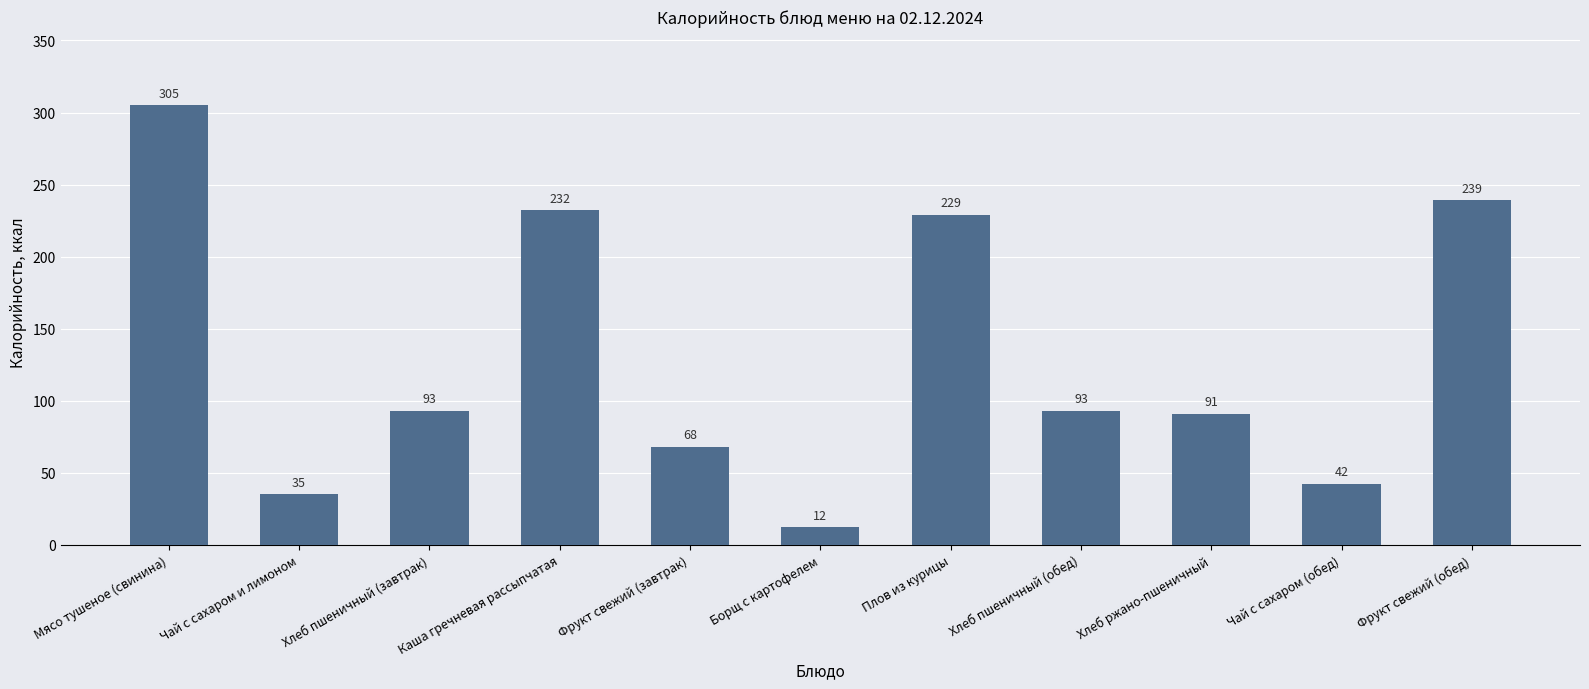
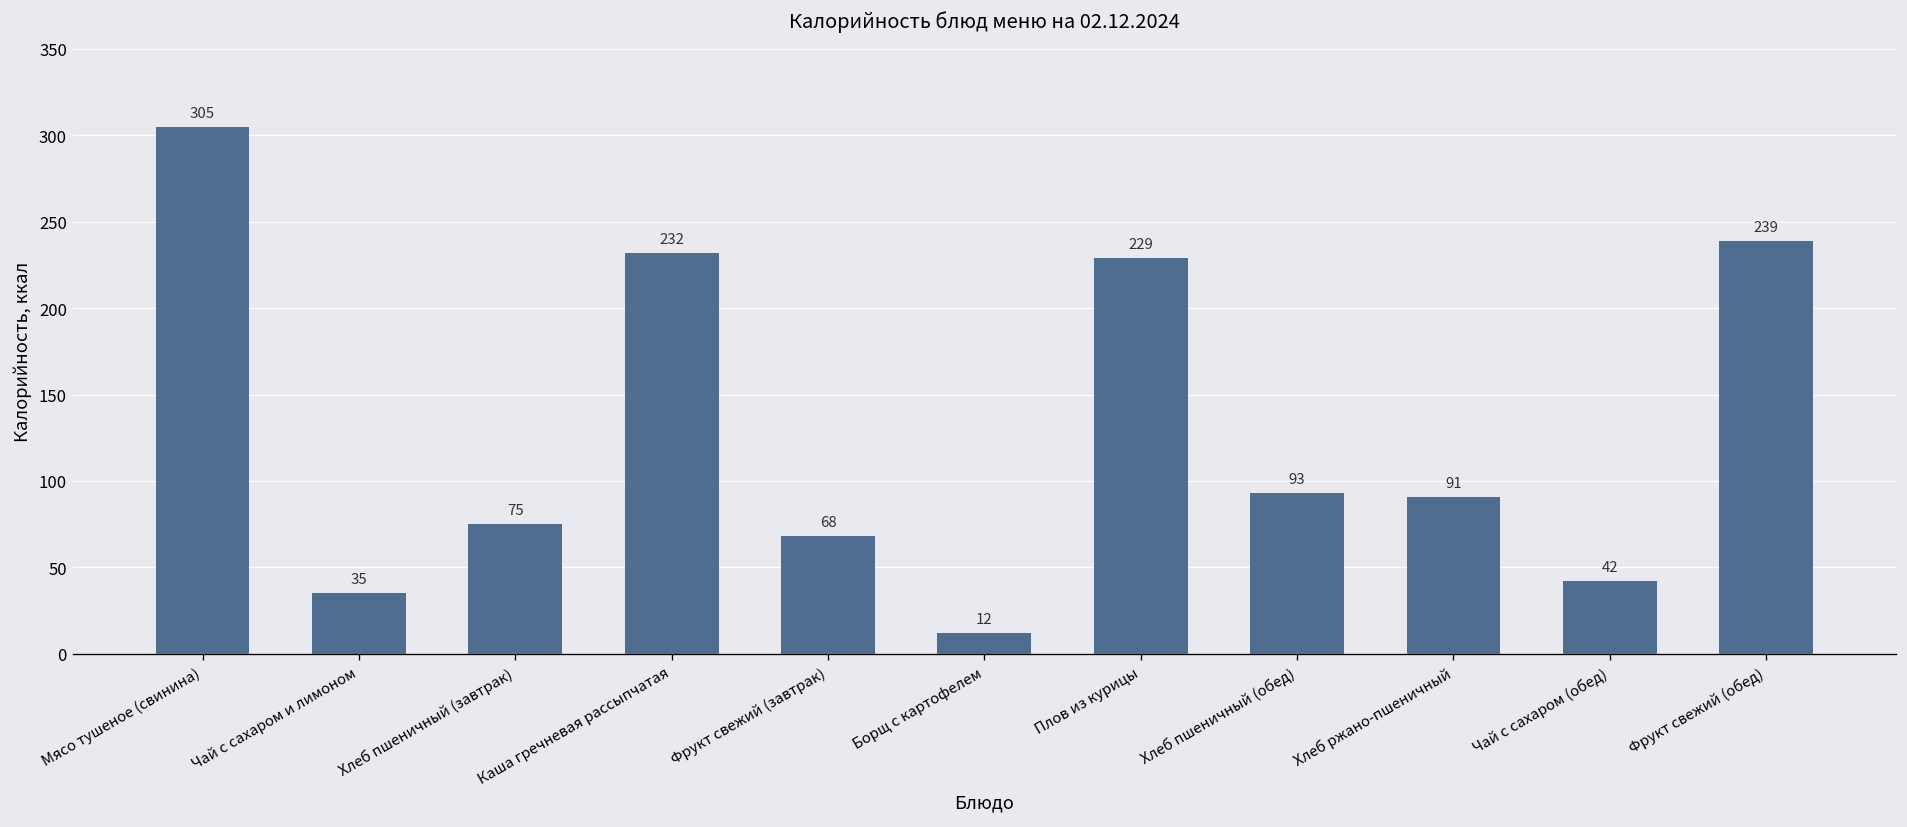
Хлеб пшеничный (завтрак): 93 -> 75
